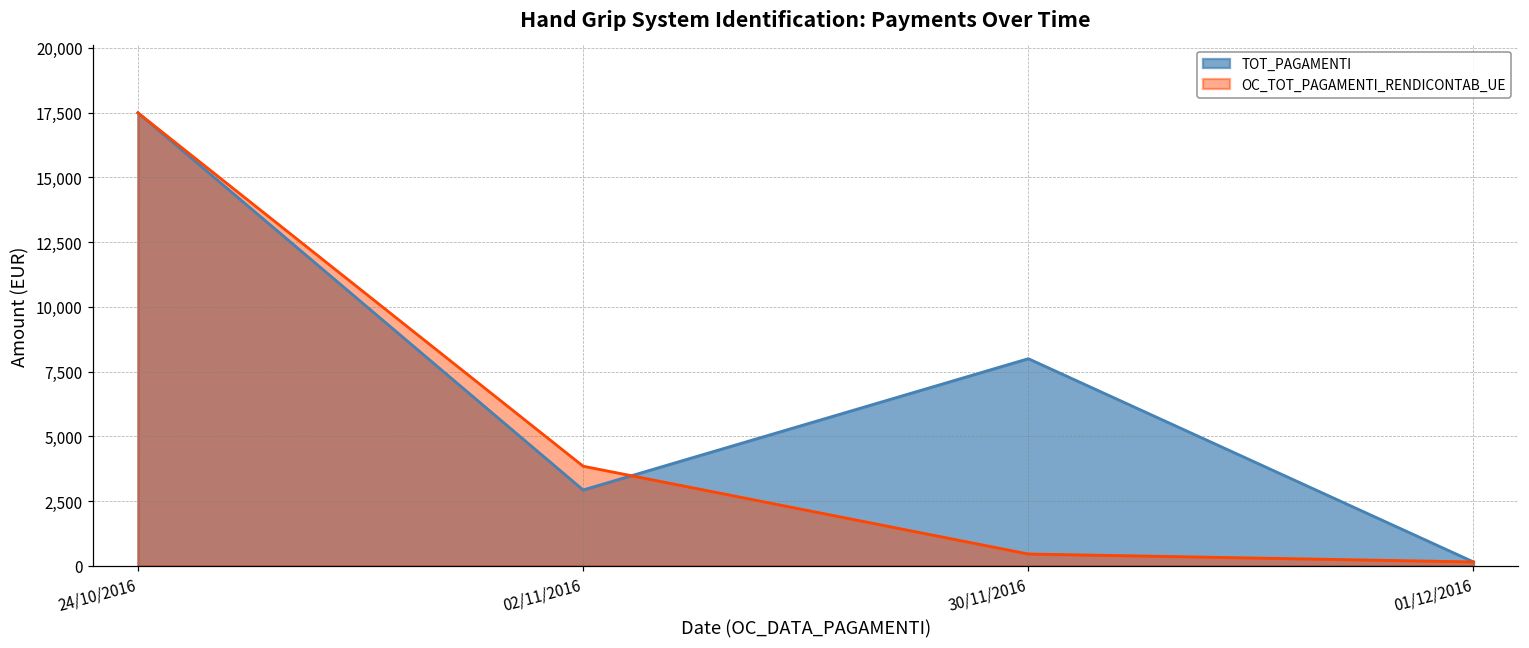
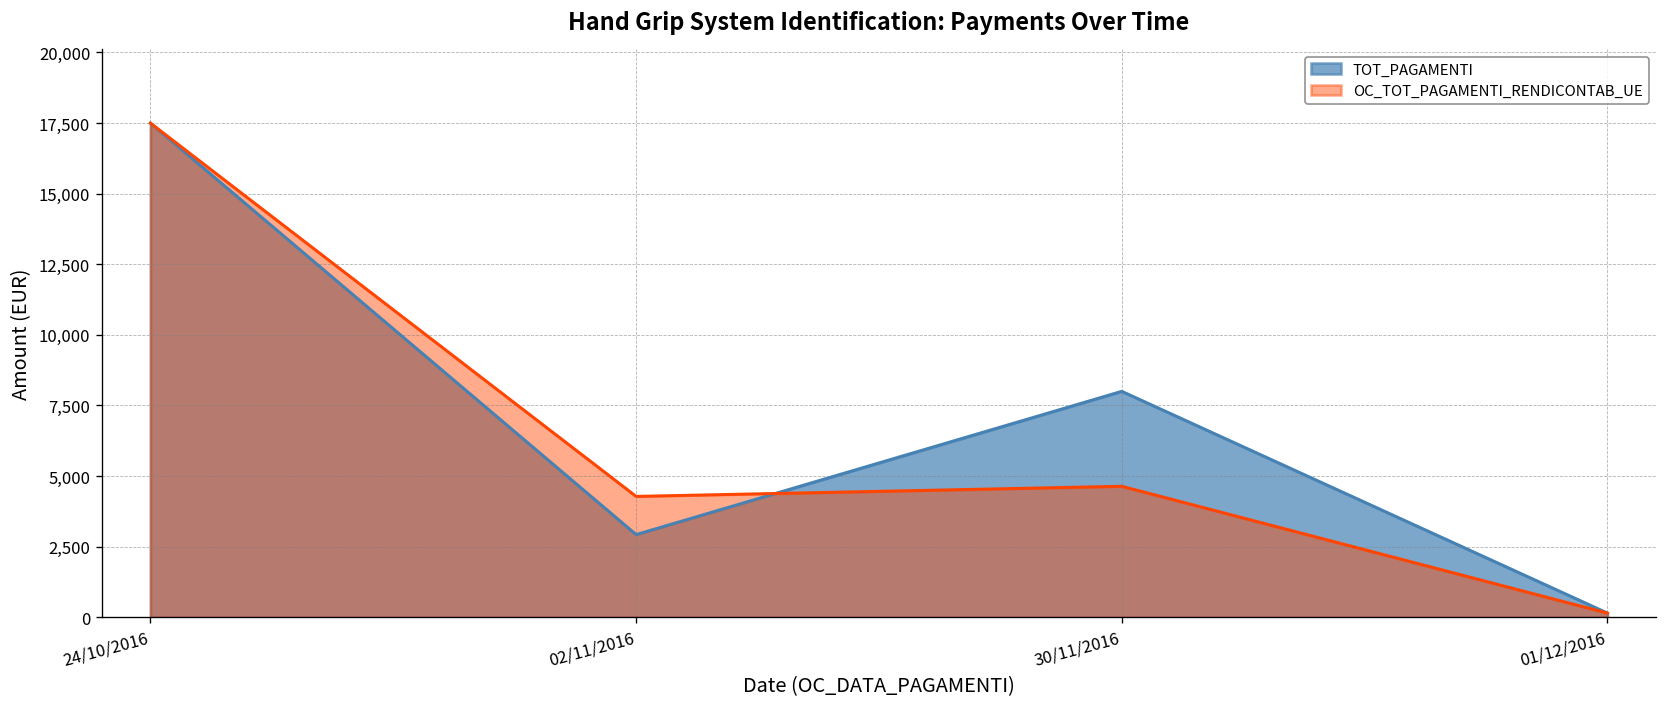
OC_TOT_PAGAMENTI_RENDICONTAB_UE, 02/11/2016: 3,800 -> 4,300
OC_TOT_PAGAMENTI_RENDICONTAB_UE, 30/11/2016: 500 -> 4,600
